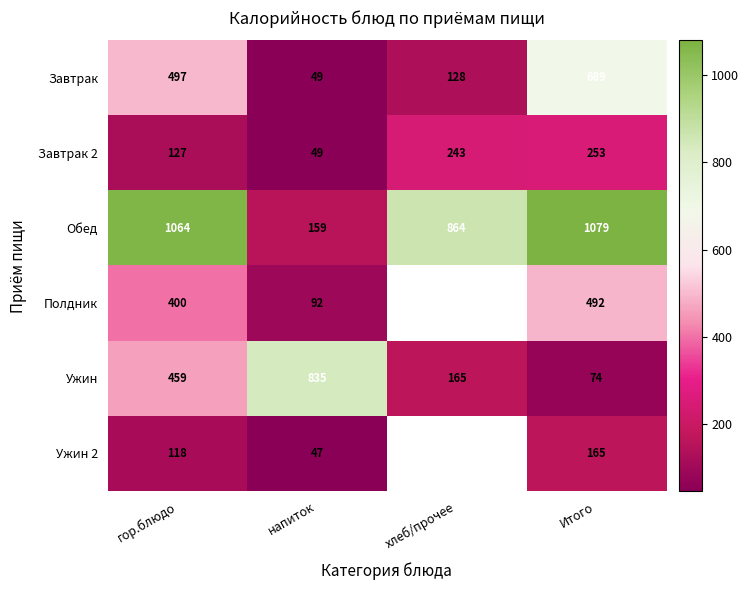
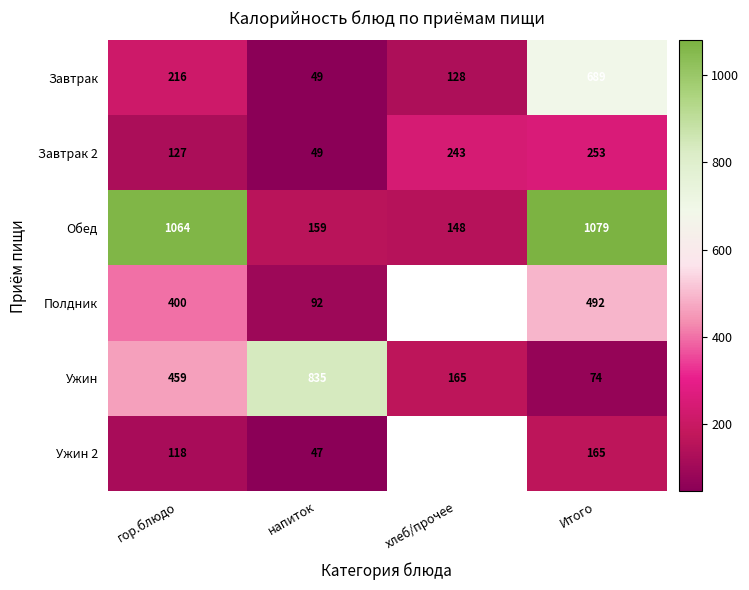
Завтрак, гор.блюдо: 497 -> 216
Обед, хлеб/прочее: 864 -> 148
